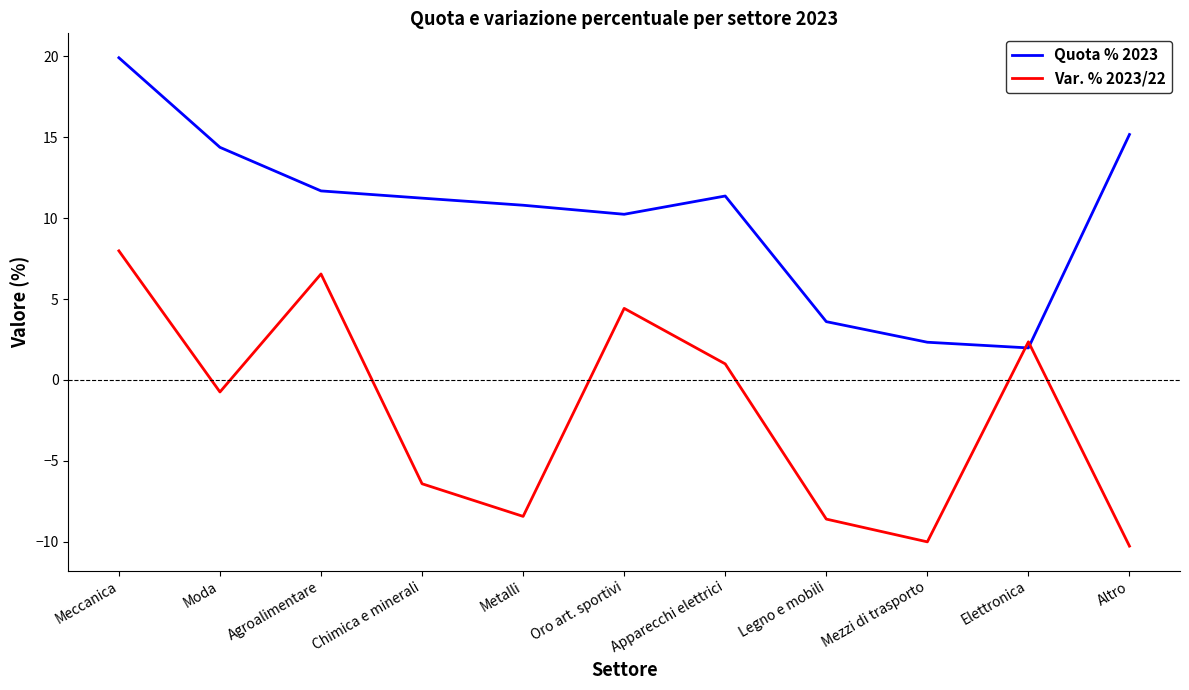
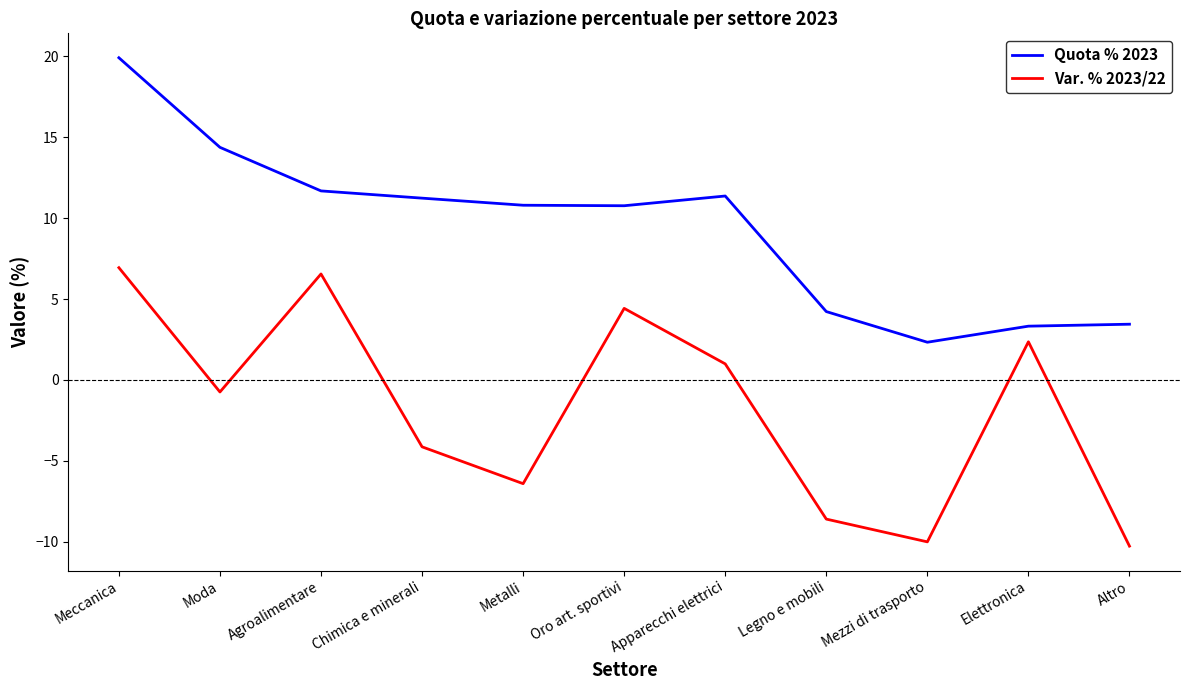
Var. % 2023/22, Meccanica: 8.0 -> 6.9
Var. % 2023/22, Chimica e minerali: -6.4 -> -4.1
Var. % 2023/22, Metalli: -8.4 -> -6.4
Quota % 2023, Oro art. sportivi: 10.2 -> 10.8
Quota % 2023, Legno e mobili: 3.6 -> 4.2
Quota % 2023, Elettronica: 2.0 -> 3.3
Quota % 2023, Altro: 15.2 -> 3.4
